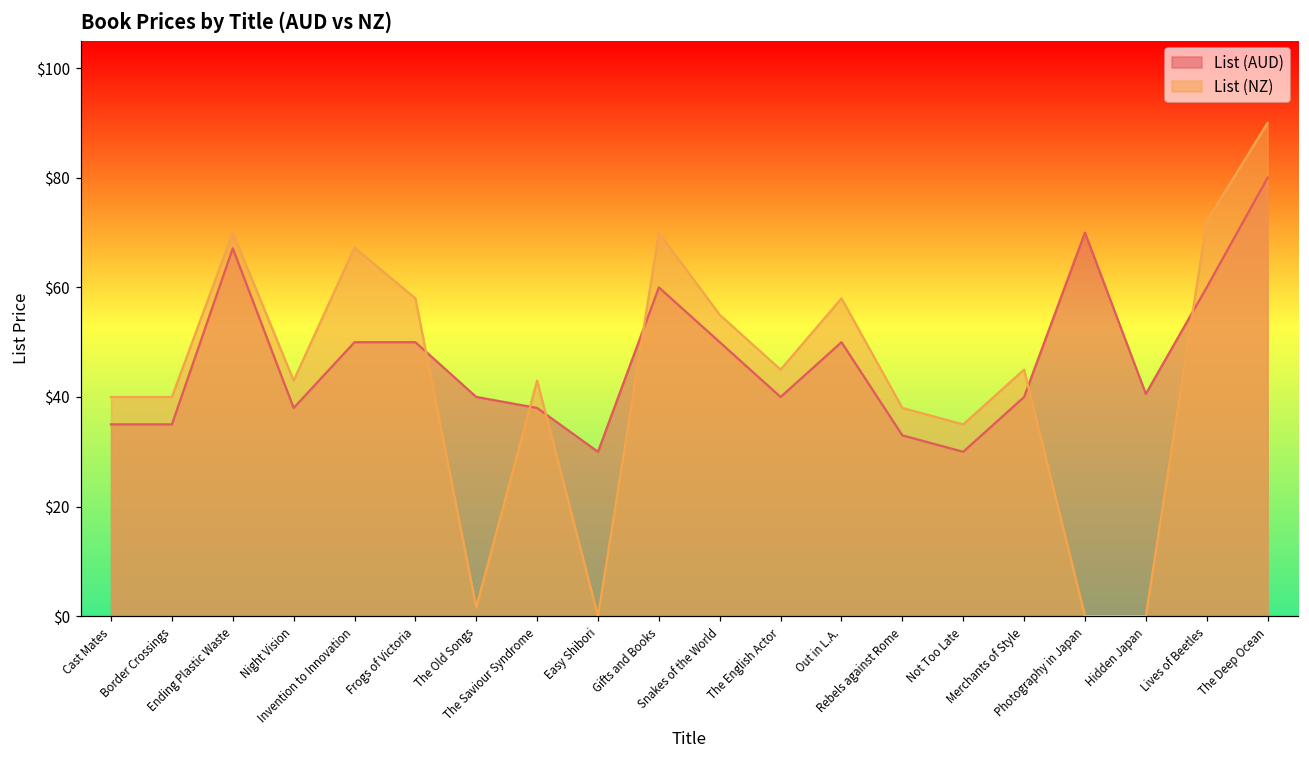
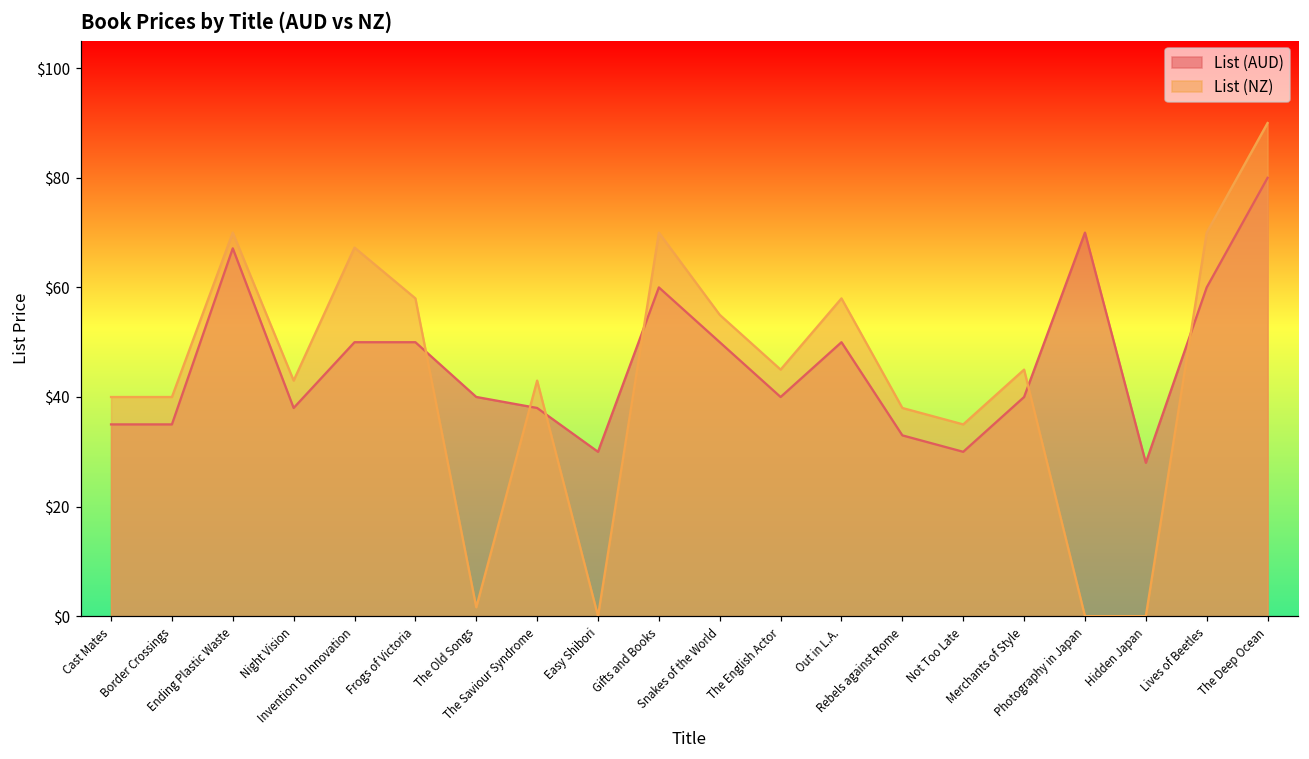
List (AUD), Hidden Japan: $41 -> $28
List (NZ), Lives of Beetles: $72 -> $70
